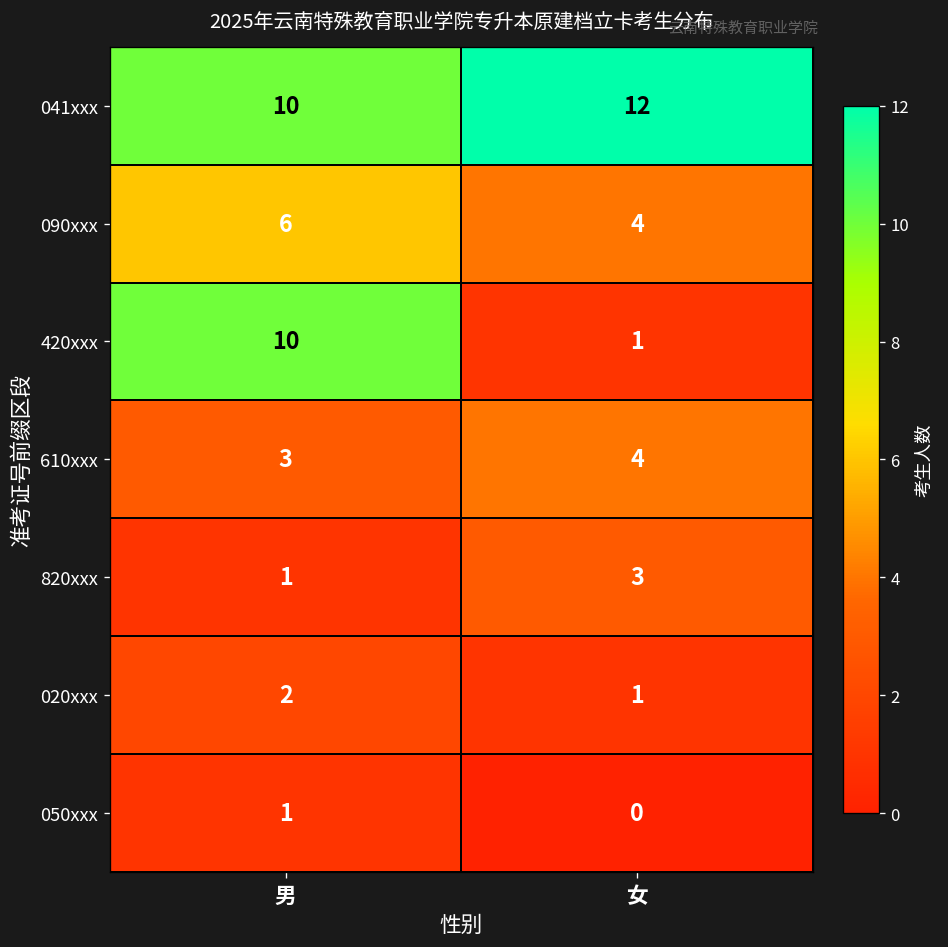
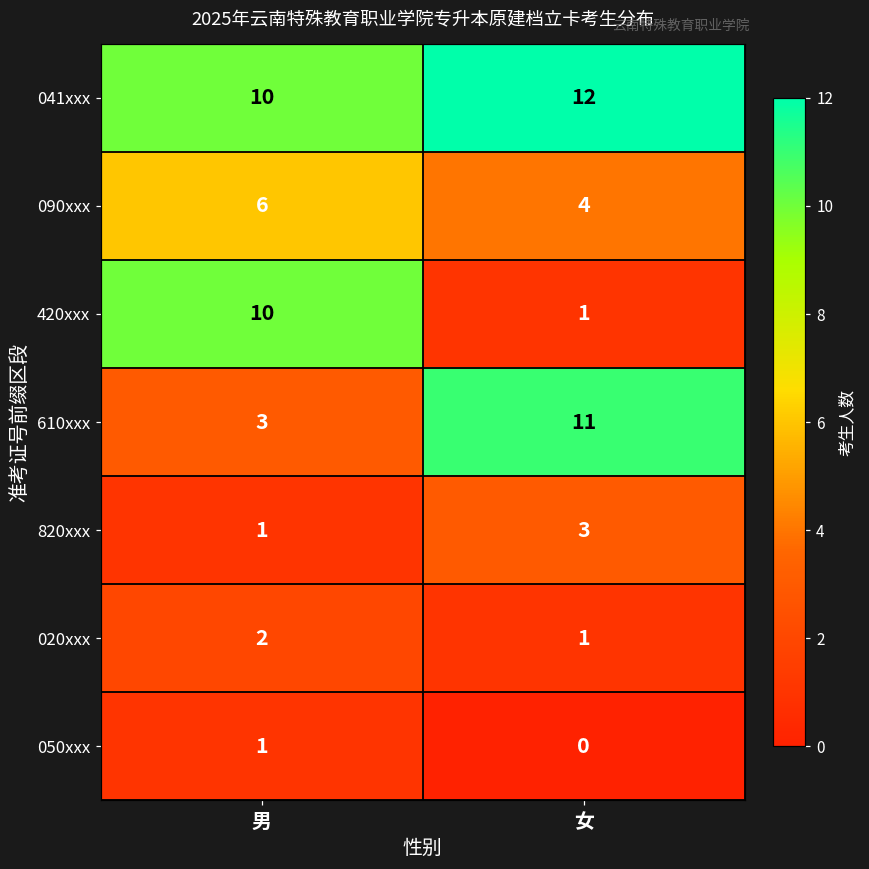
610xxx, 女: 4 -> 11
